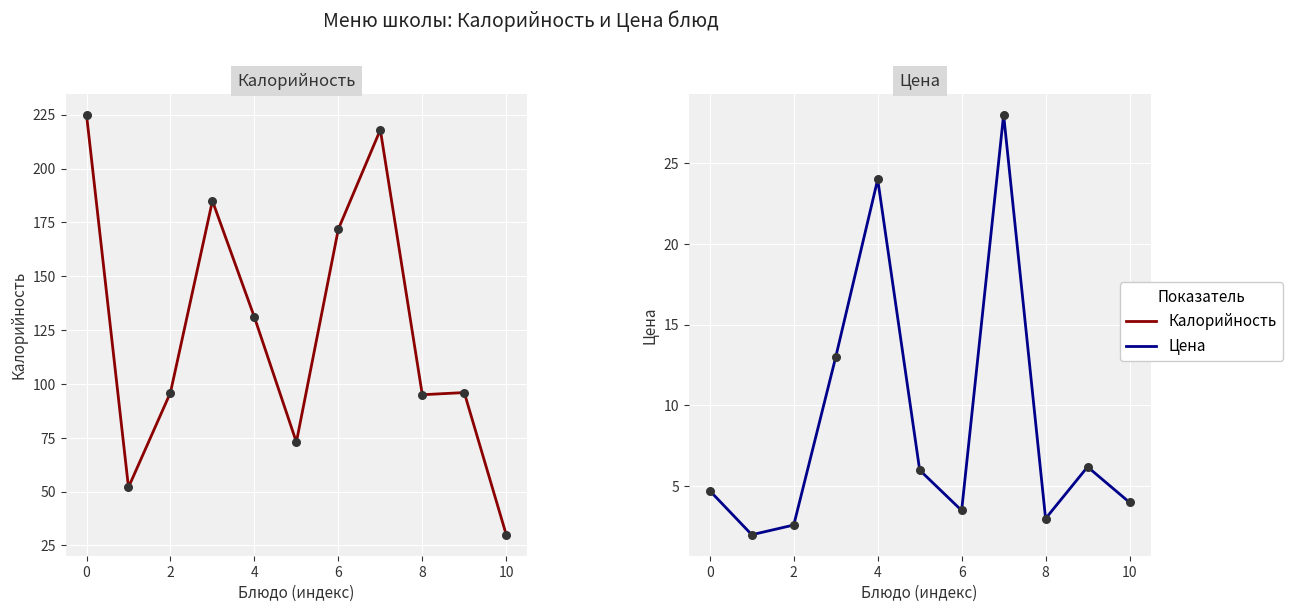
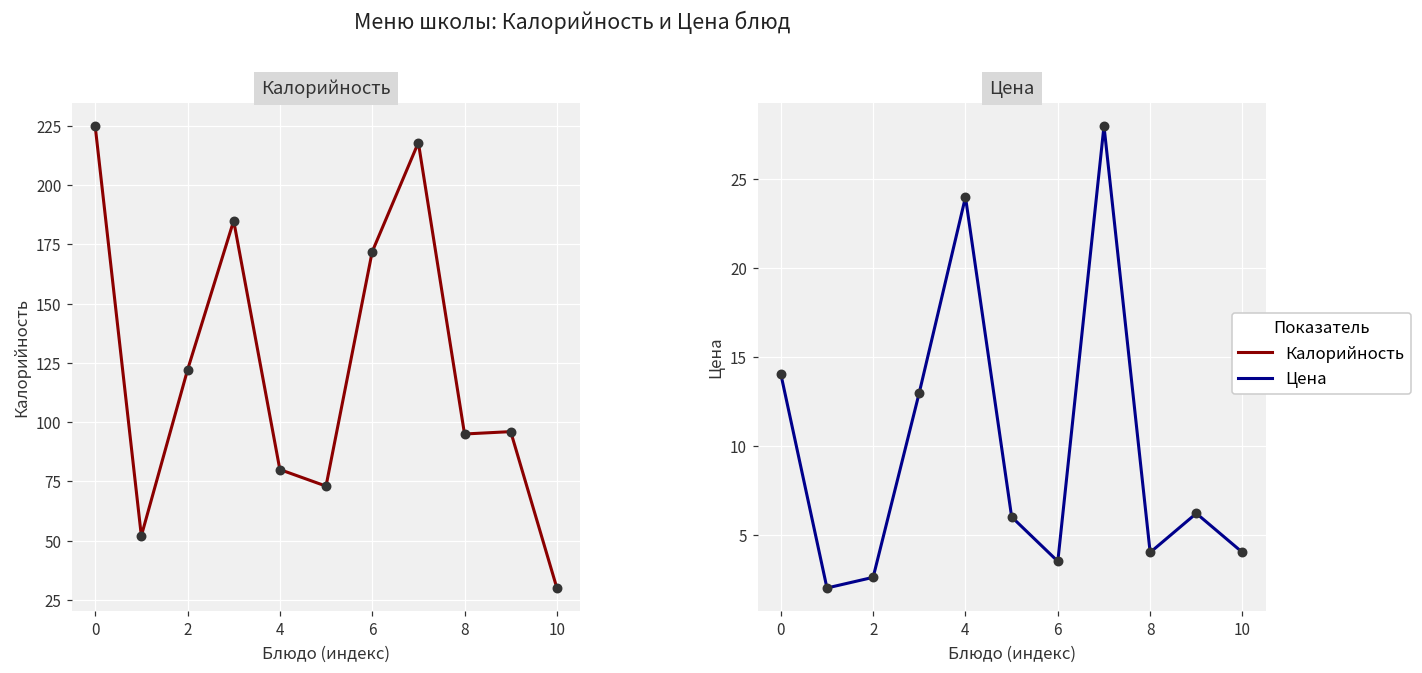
Калорийность, 2: 96 -> 122
Калорийность, 4: 131 -> 80
Цена, 0: 4.7 -> 14.1
Цена, 8: 3 -> 4
